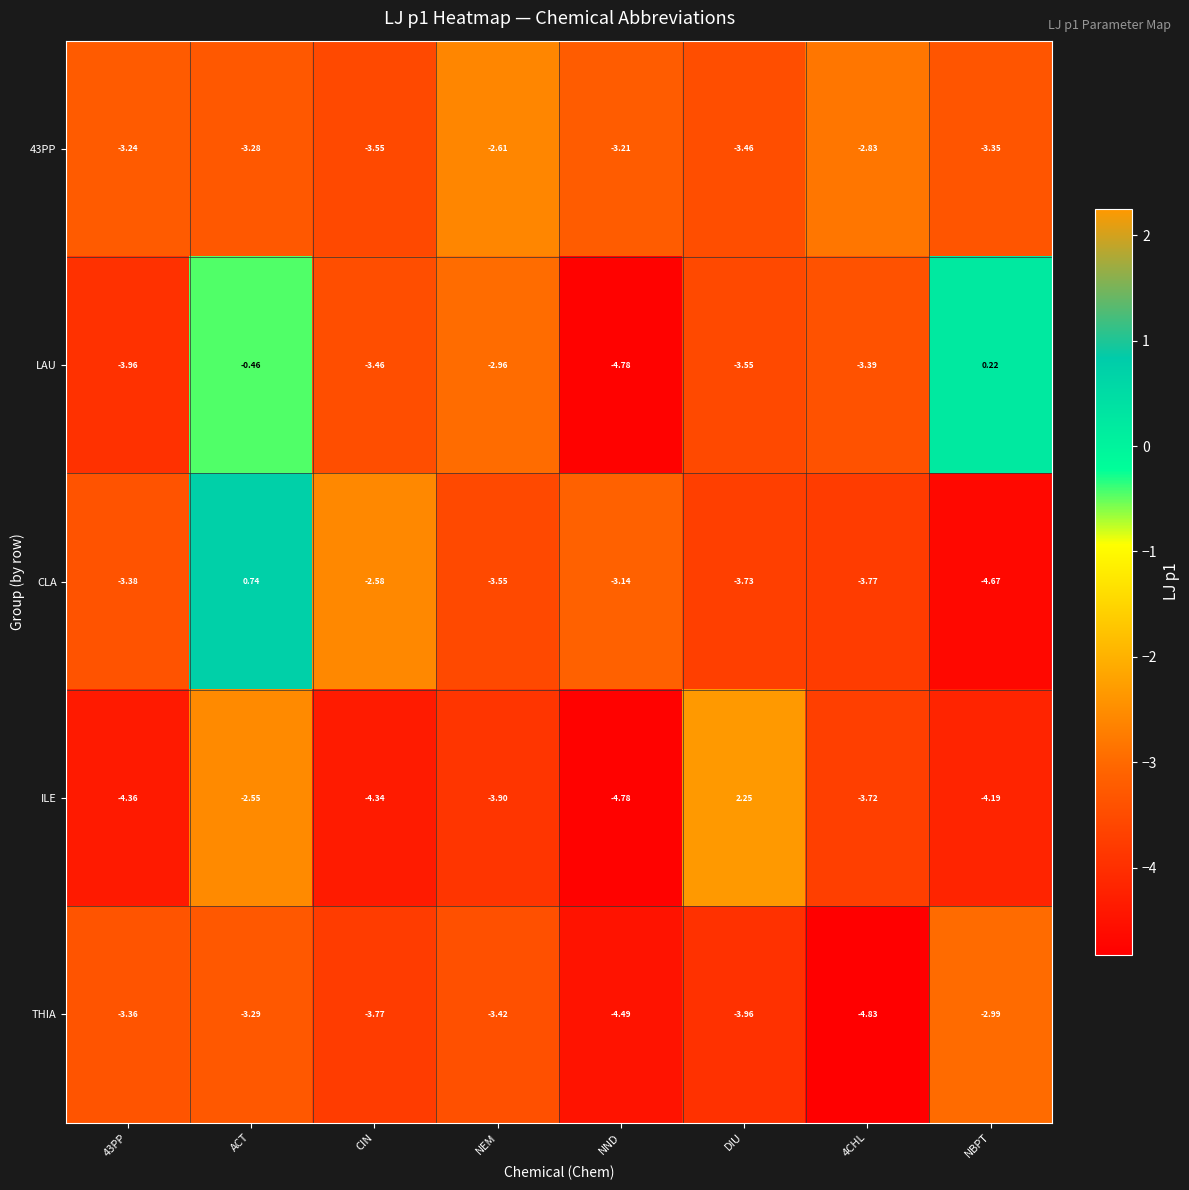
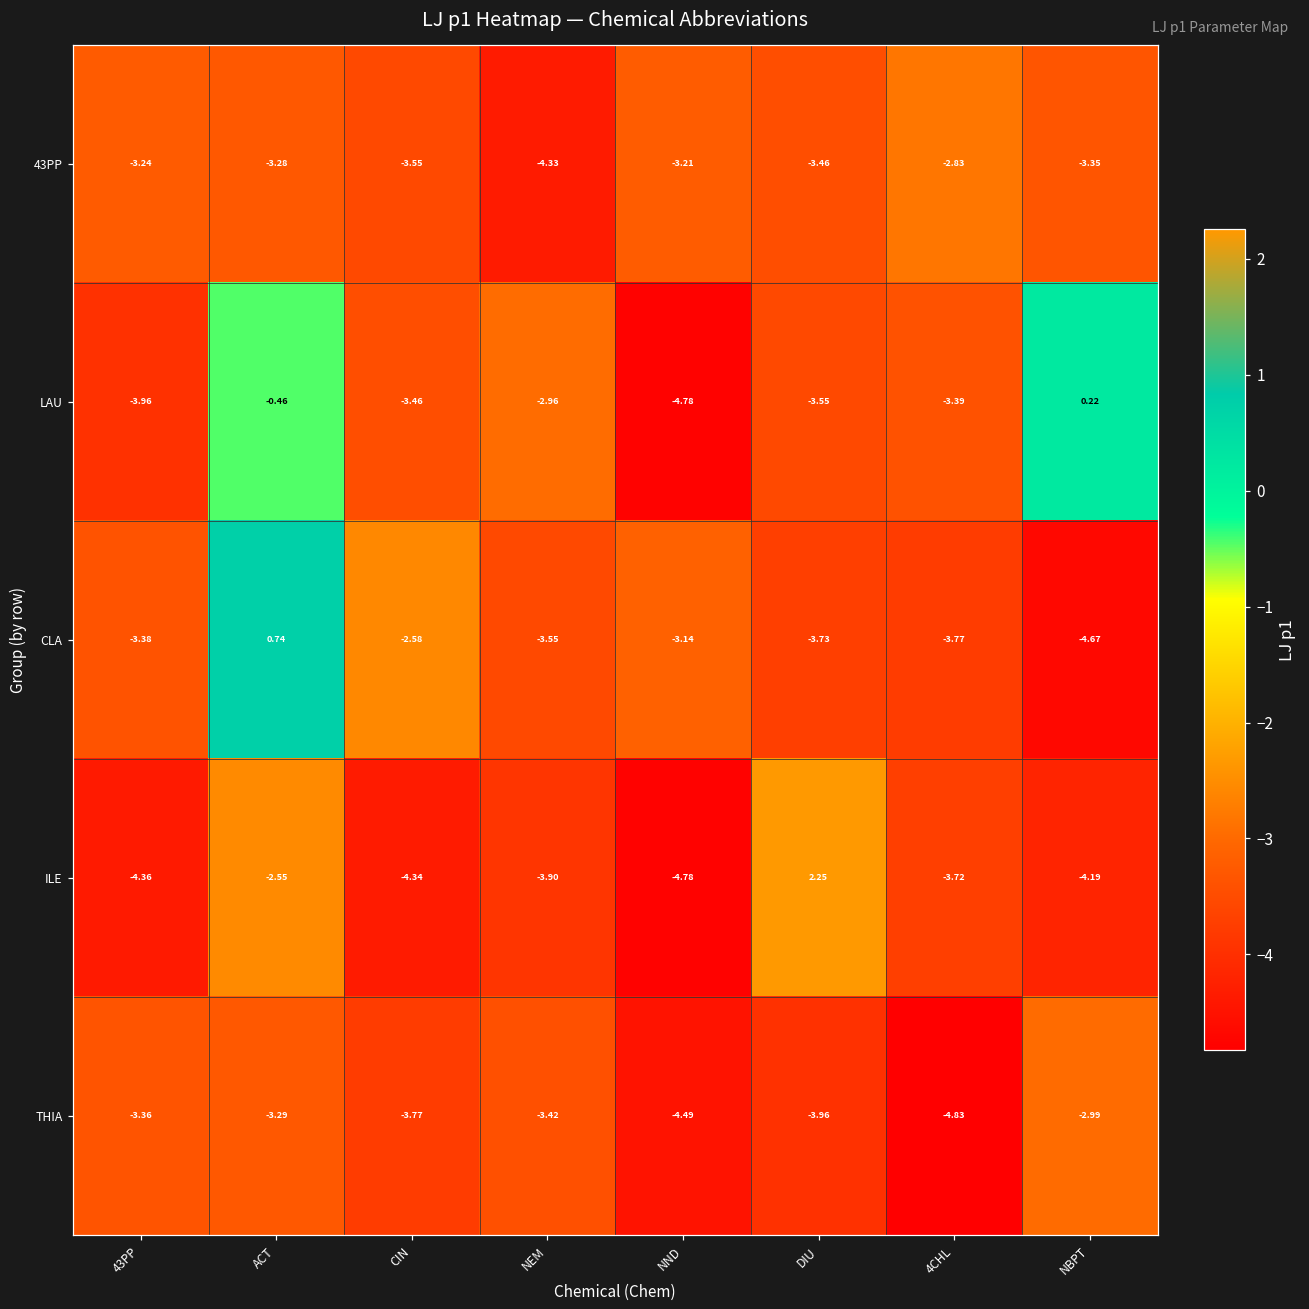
43PP, NEM: -2.61 -> -4.33
